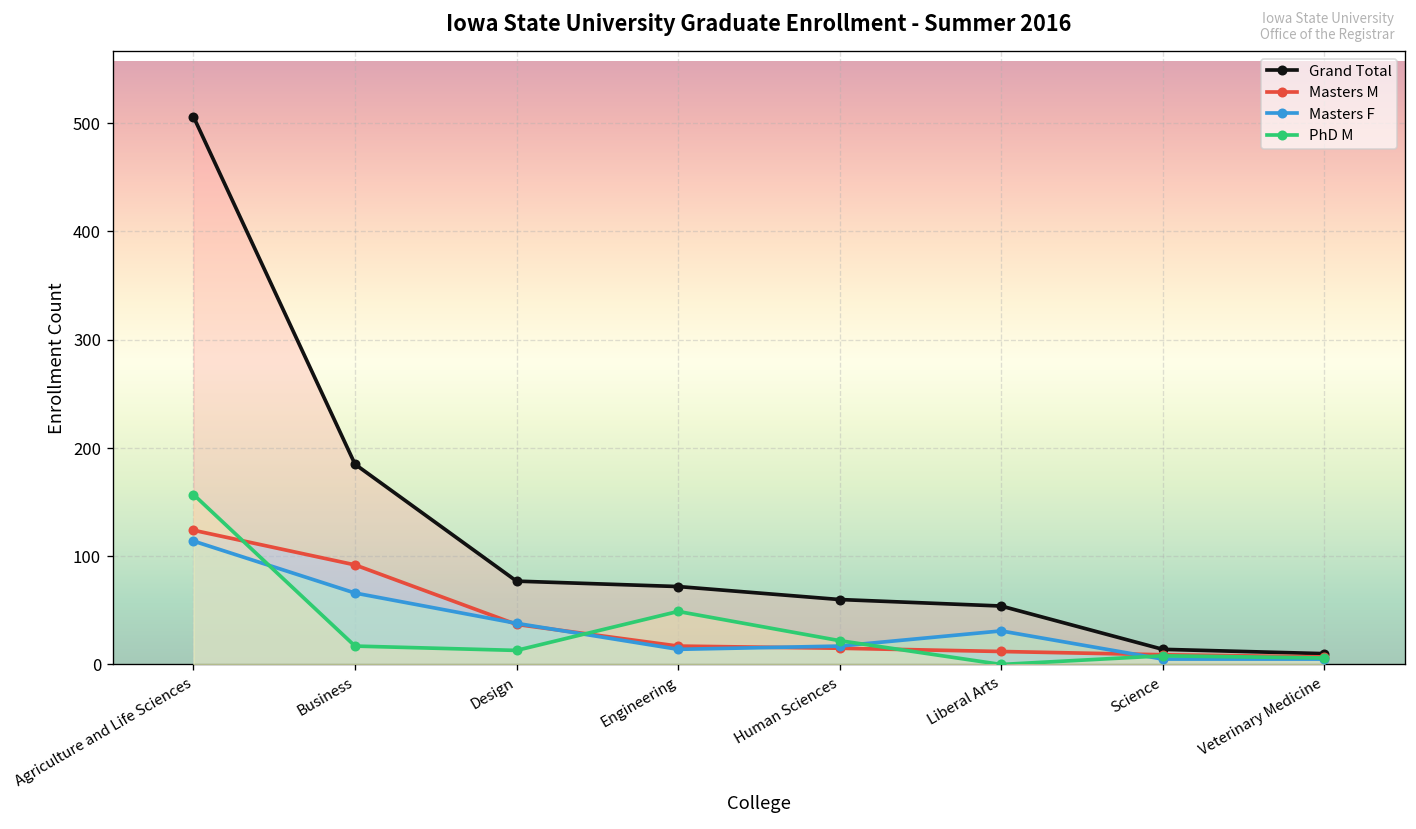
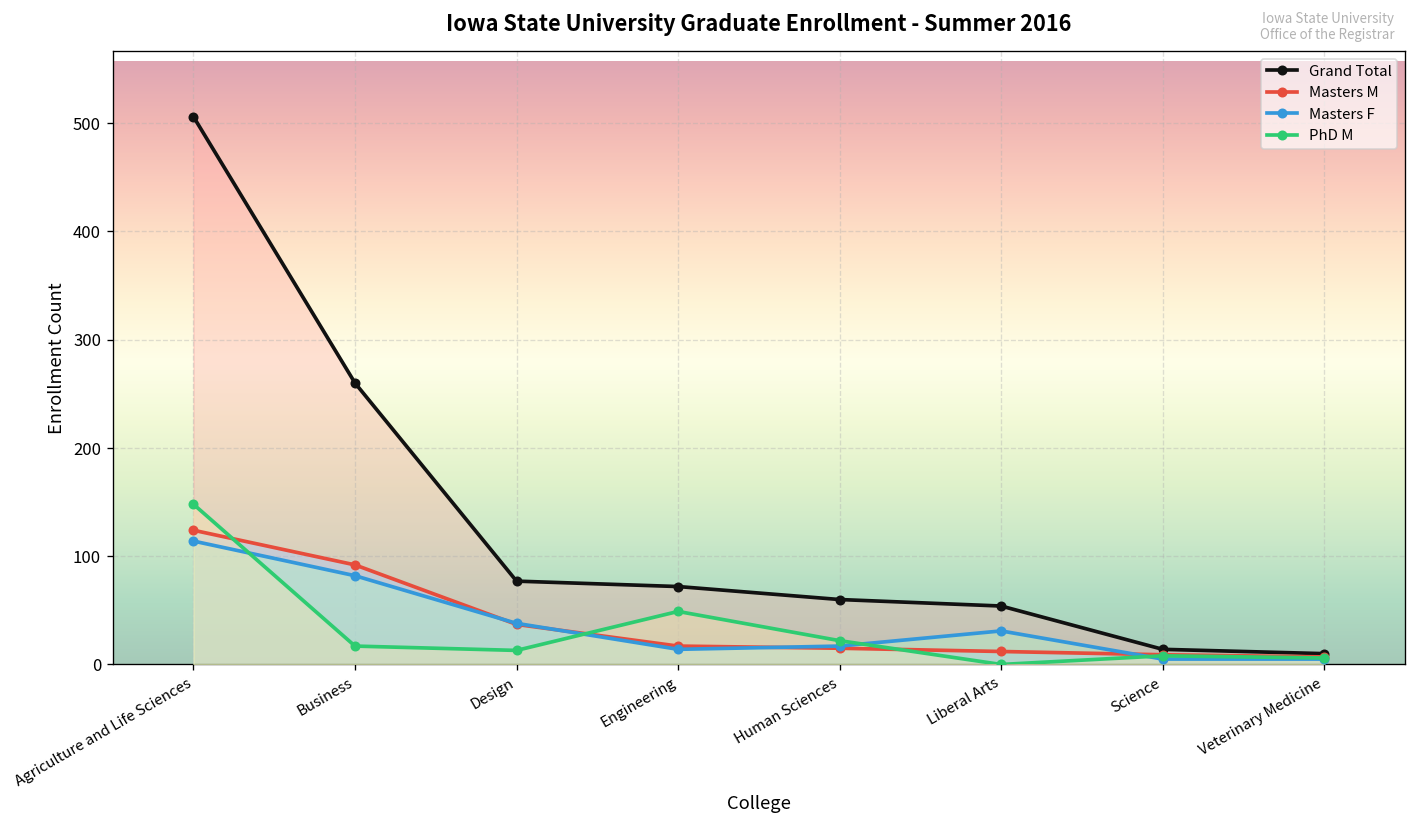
PhD M, Agriculture and Life Sciences: 160 -> 150
Grand Total, Business: 190 -> 260
Masters F, Business: 70 -> 80
